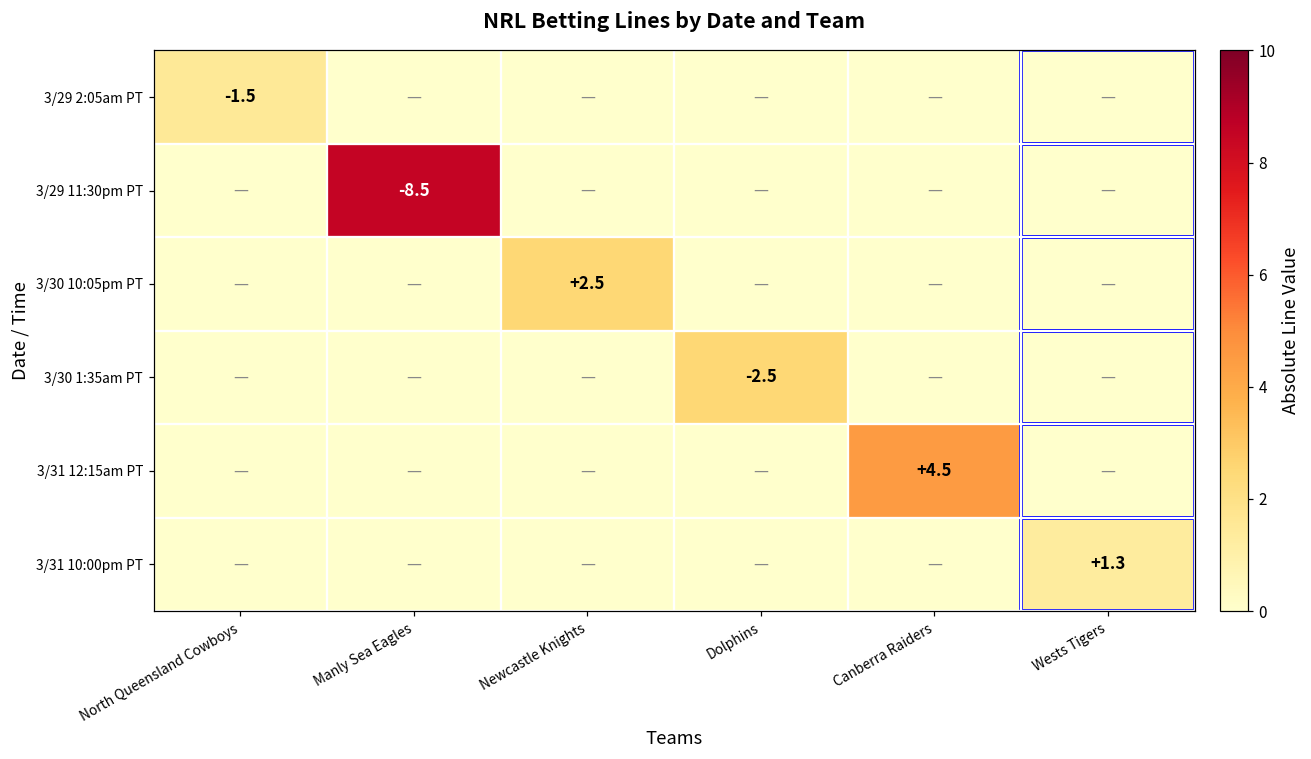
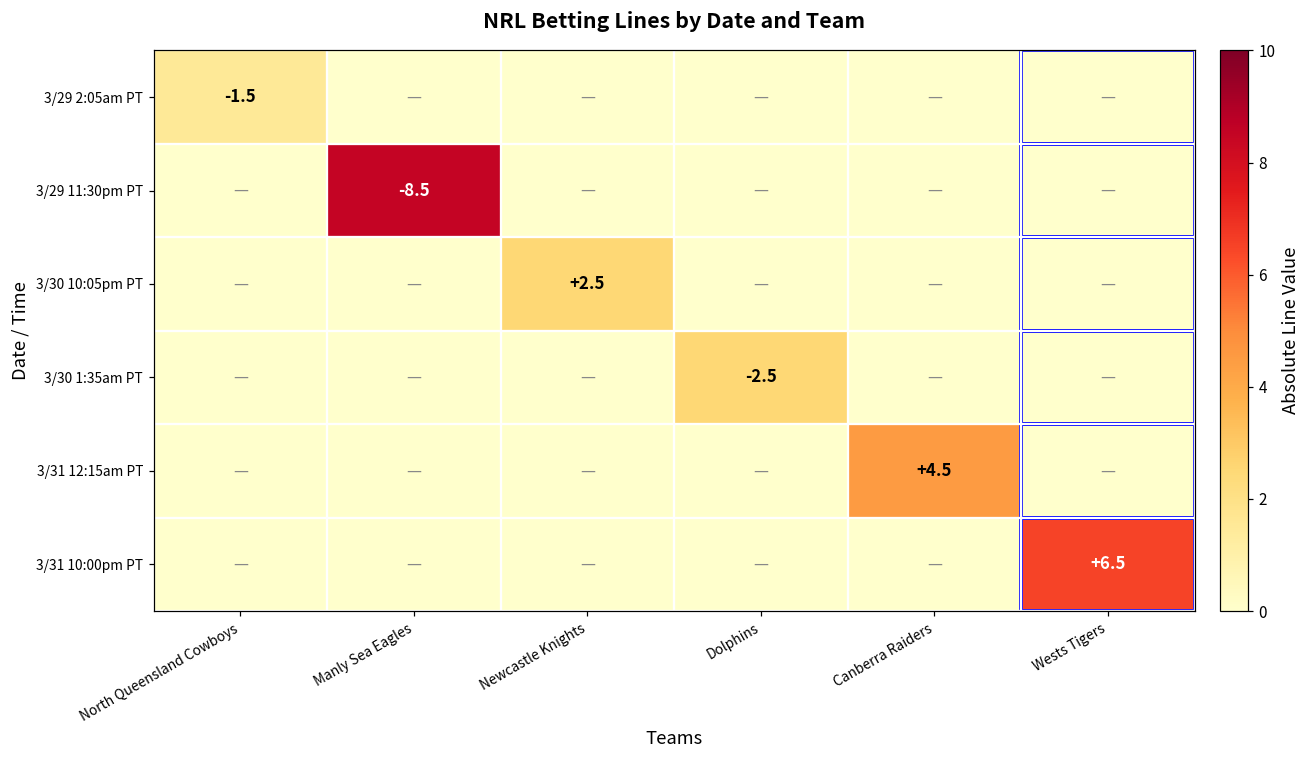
3/31 10:00pm PT, Wests Tigers: +1.3 -> +6.5
